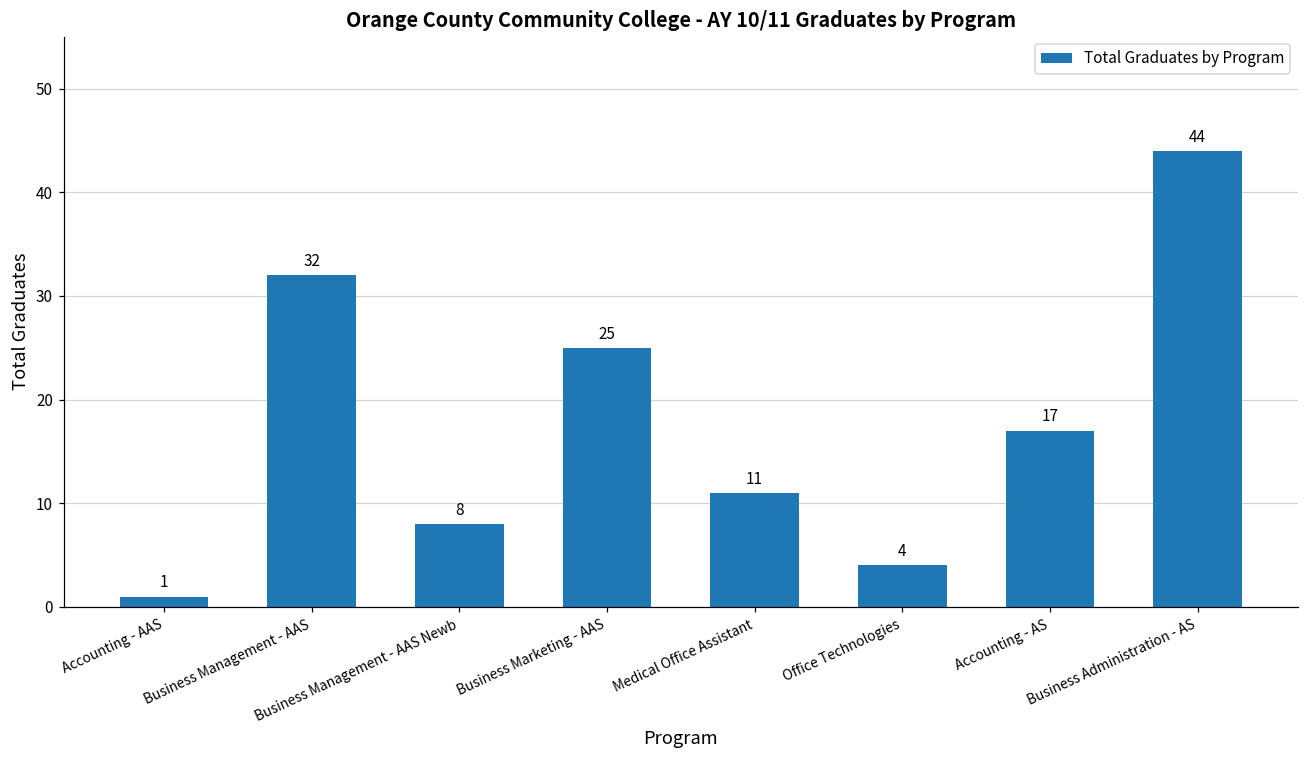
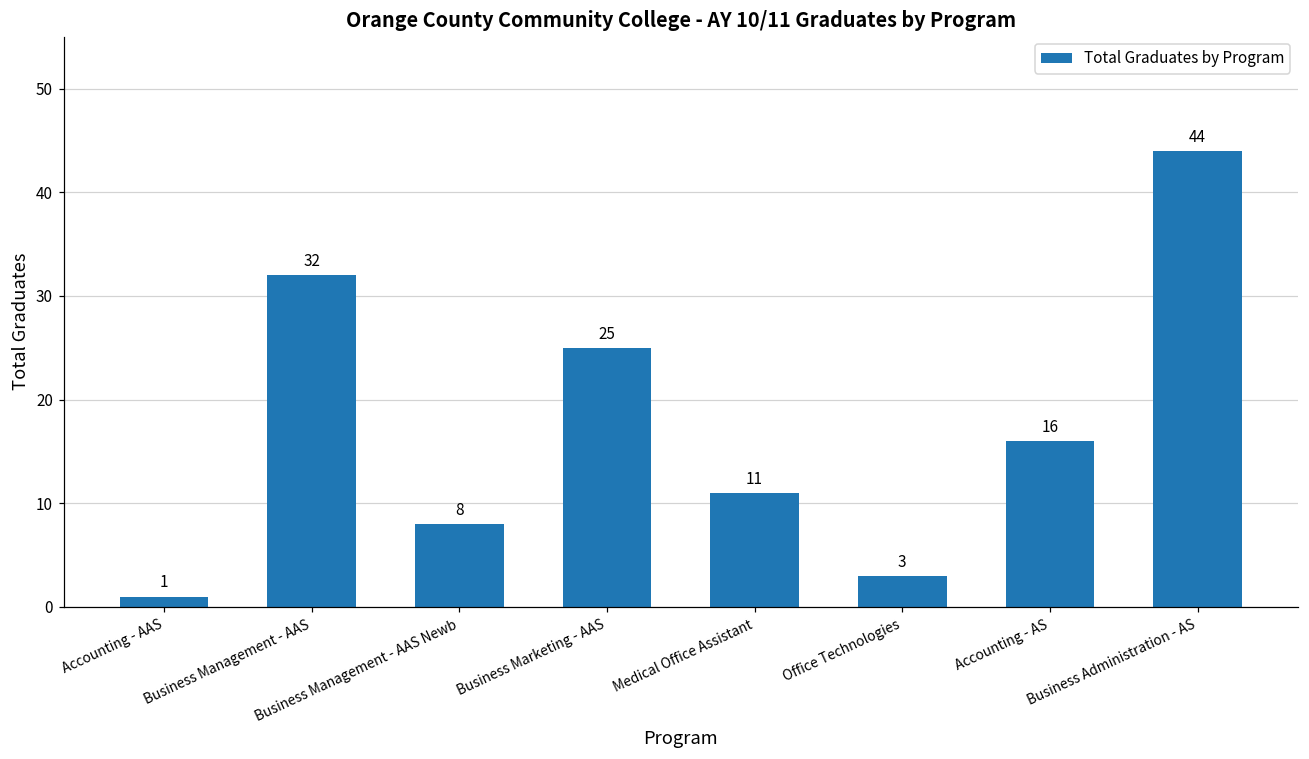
Office Technologies: 4 -> 3
Accounting - AS: 17 -> 16
